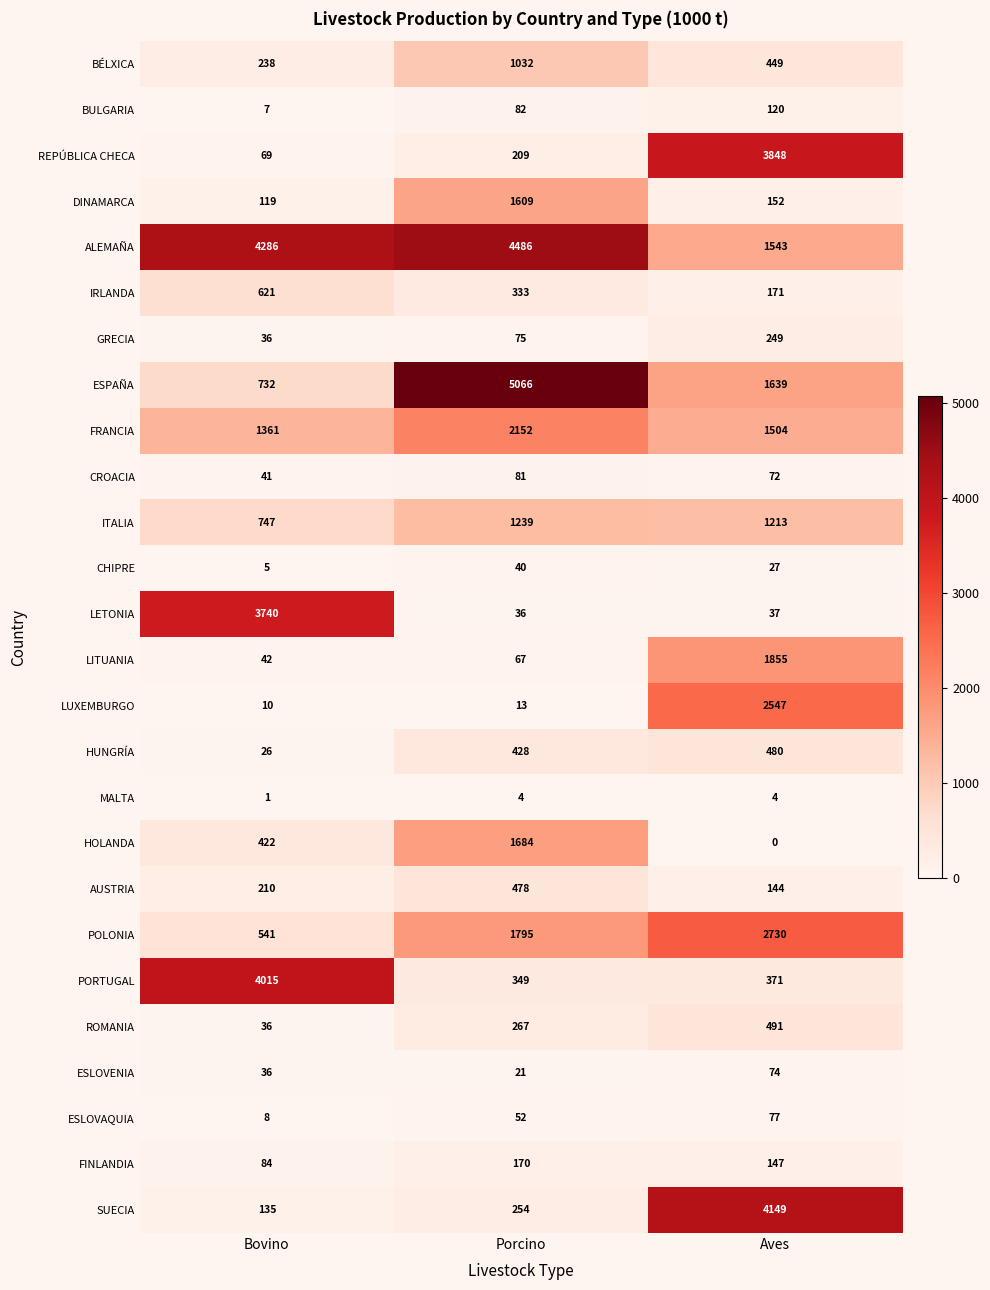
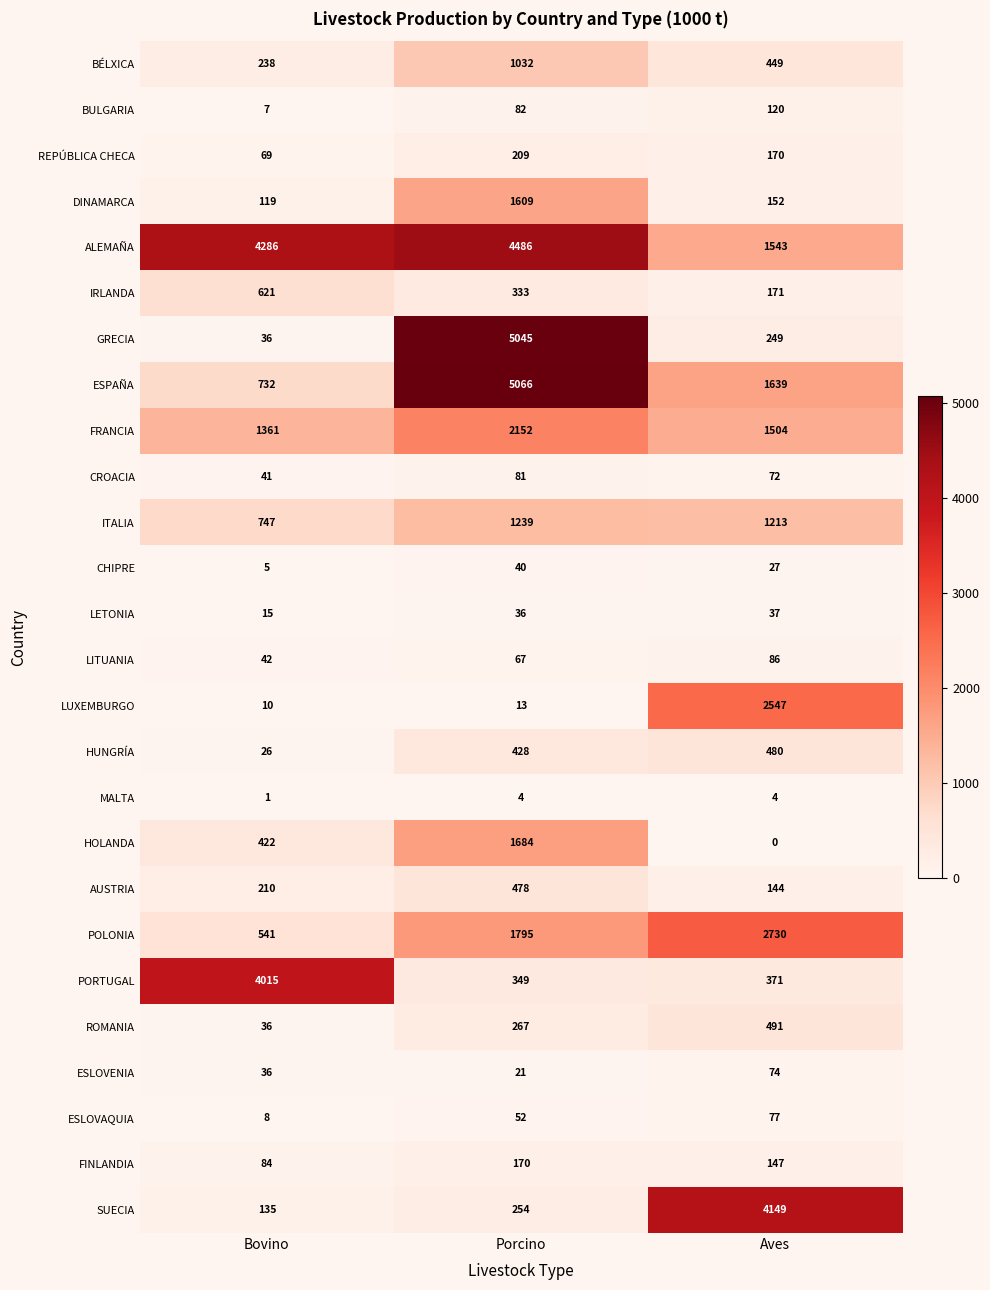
REPÚBLICA CHECA, Aves: 3848 -> 170
GRECIA, Porcino: 75 -> 5045
LETONIA, Bovino: 3740 -> 15
LITUANIA, Aves: 1855 -> 86
